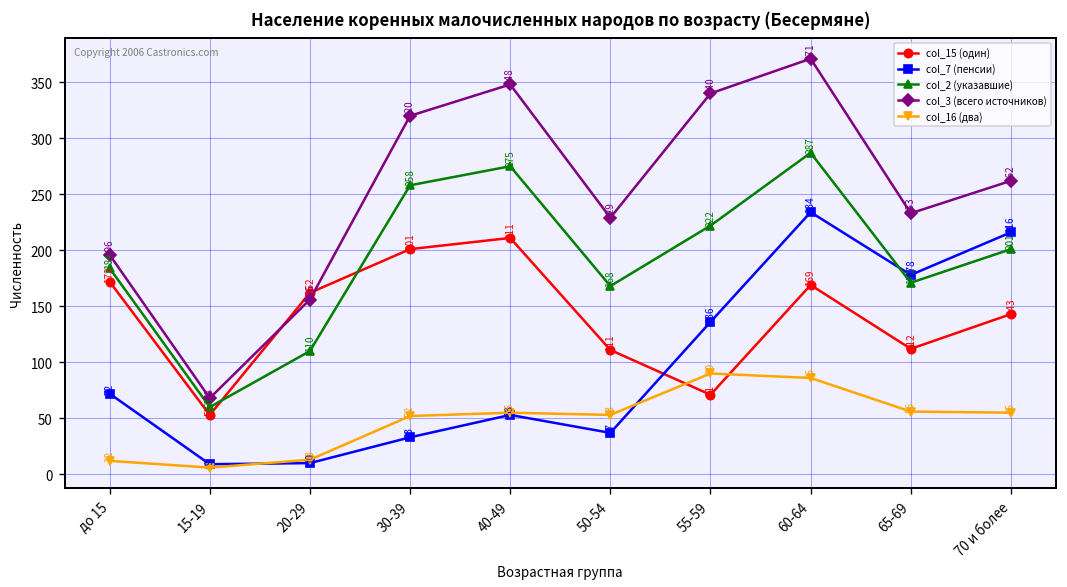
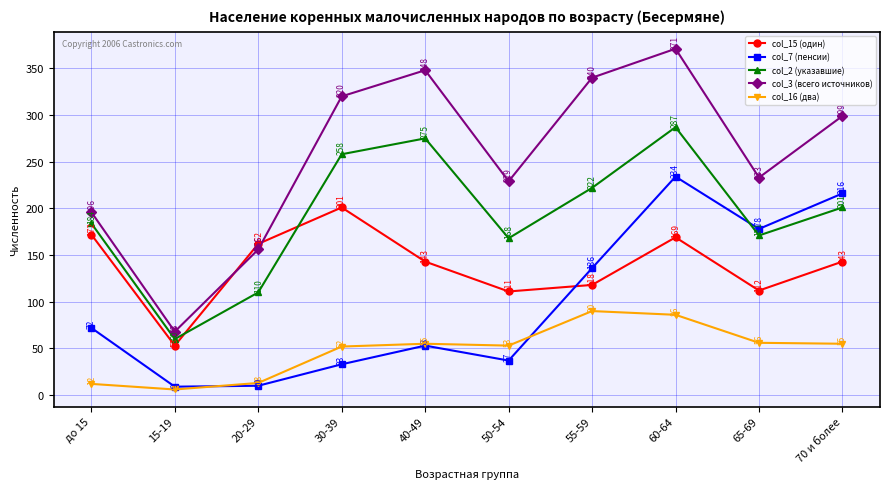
col_15 (один), 40-49: 211 -> 143
col_15 (один), 55-59: 71 -> 118
col_3 (всего источников), 70 и более: 260 -> 300
